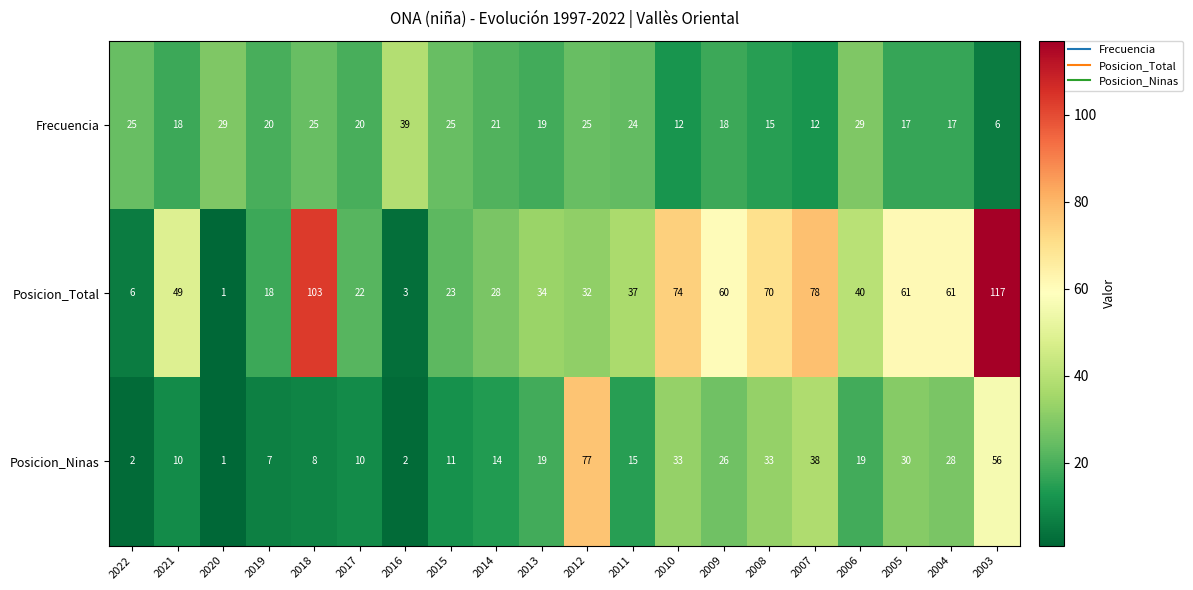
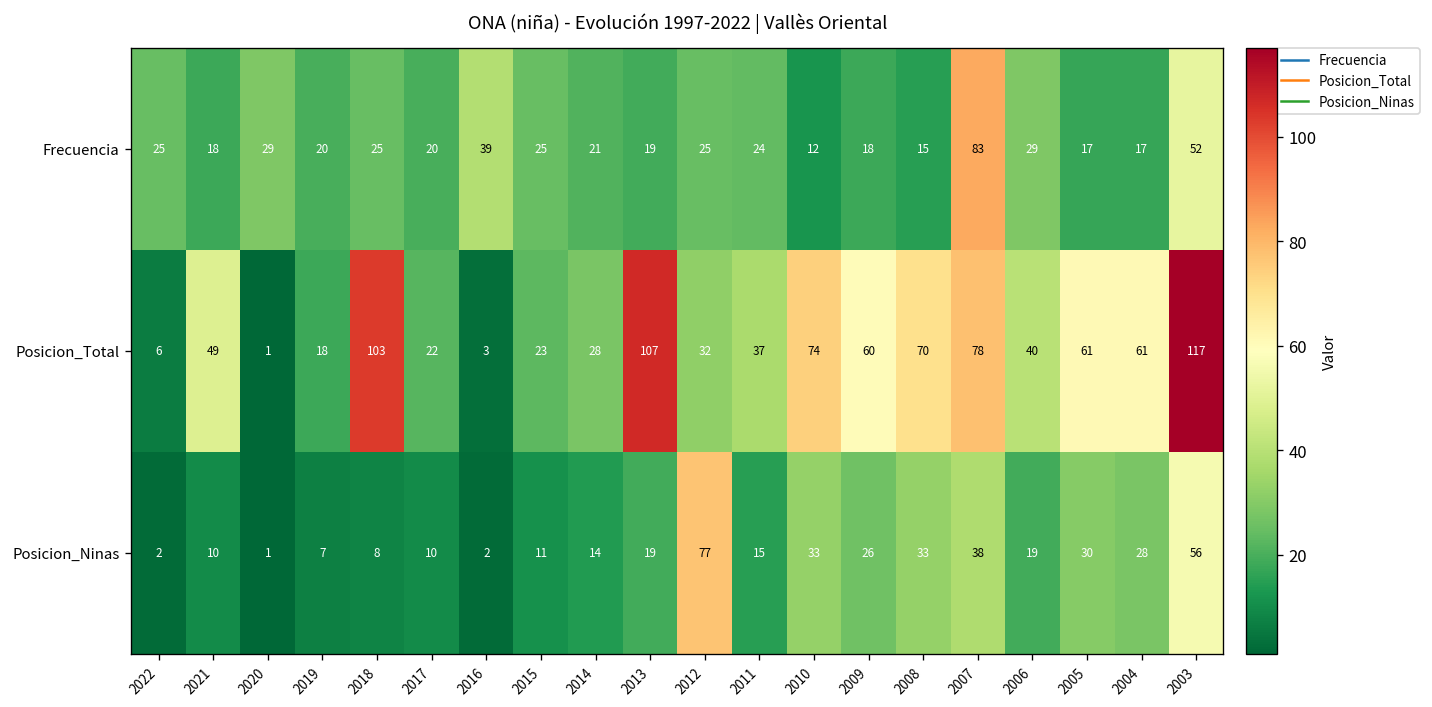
Frecuencia, 2007: 12 -> 83
Frecuencia, 2003: 6 -> 52
Posicion_Total, 2013: 34 -> 107
